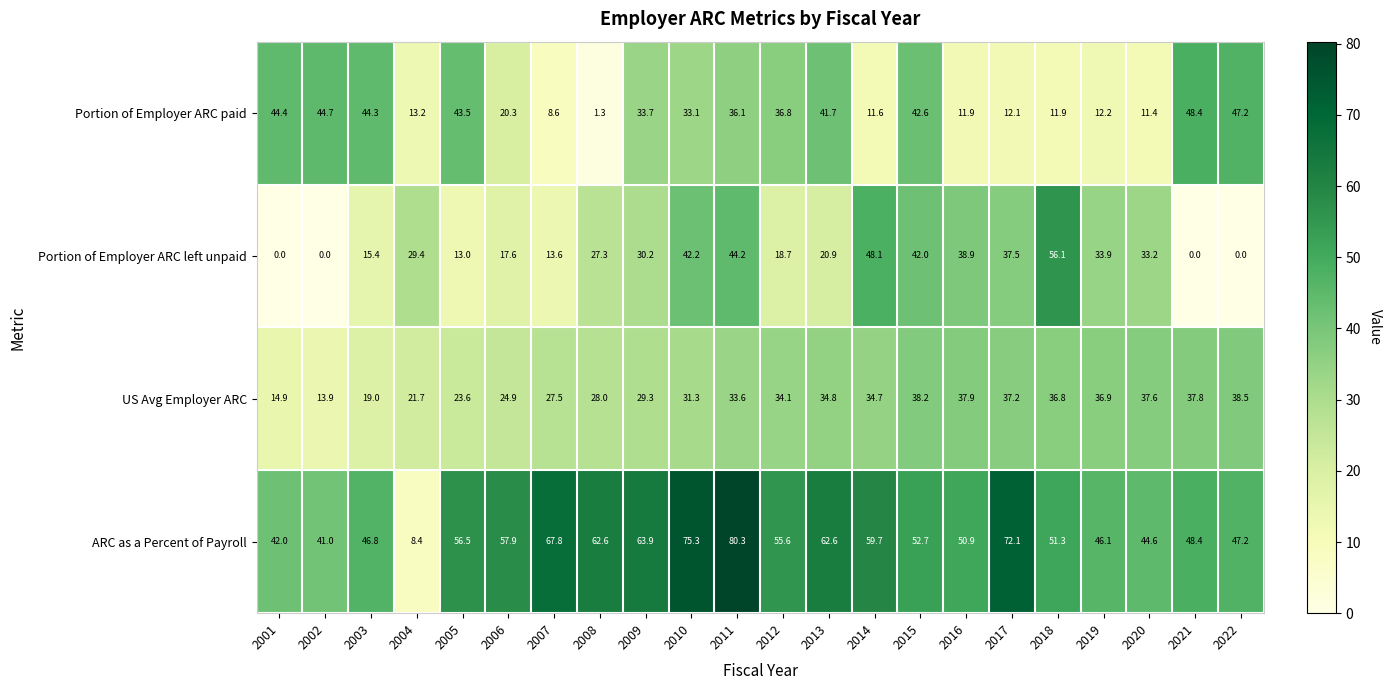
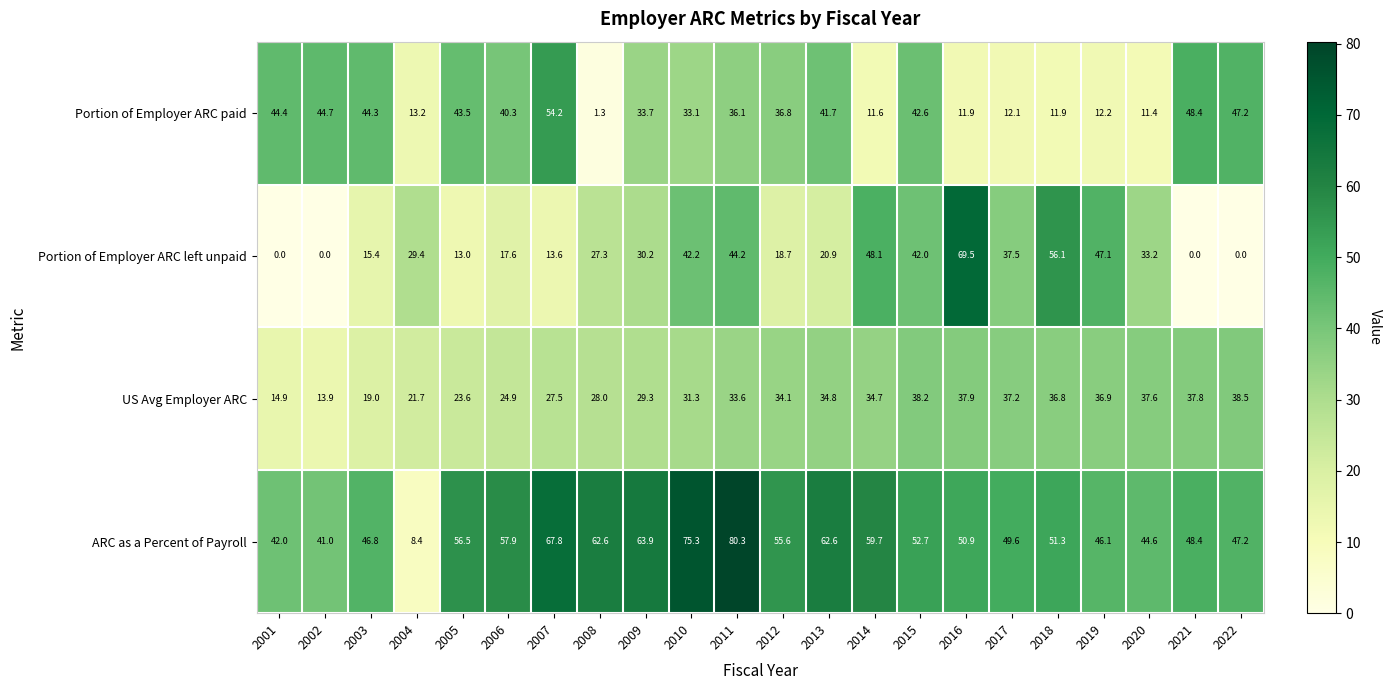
Portion of Employer ARC paid, 2006: 20.3 -> 40.3
Portion of Employer ARC paid, 2007: 8.6 -> 54.2
Portion of Employer ARC left unpaid, 2016: 38.9 -> 69.5
Portion of Employer ARC left unpaid, 2019: 33.9 -> 47.1
ARC as a Percent of Payroll, 2017: 72.1 -> 49.6
